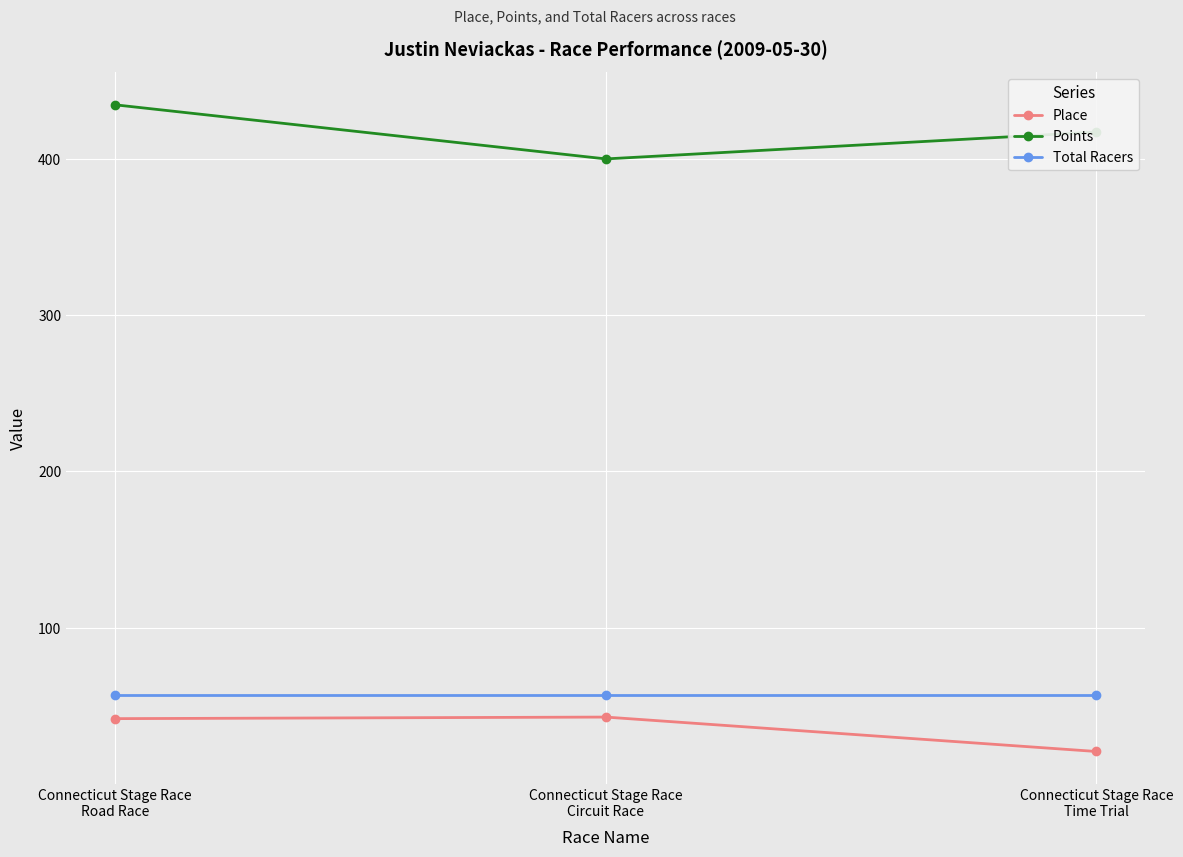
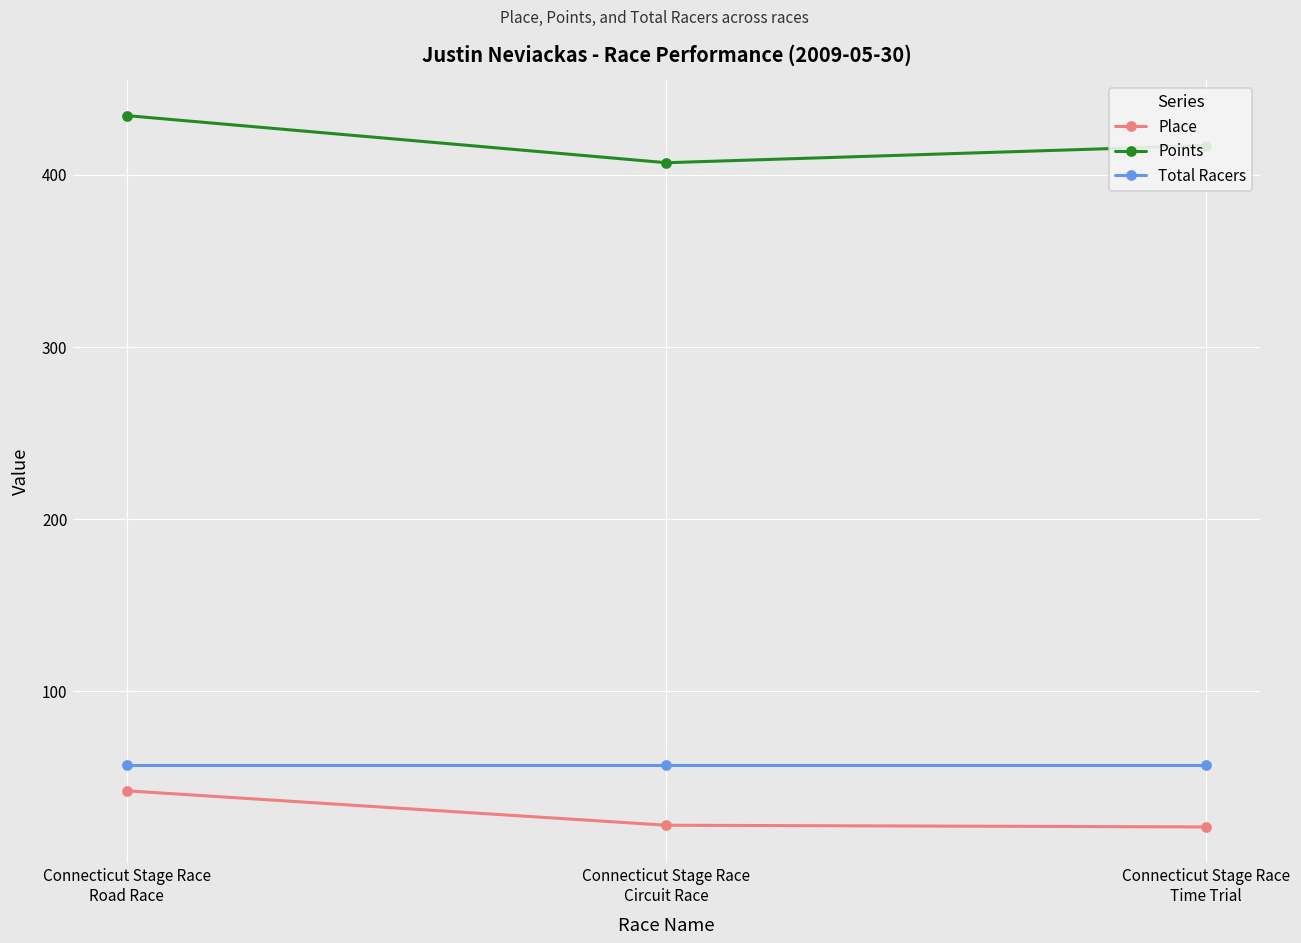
Place, Connecticut Stage Race Circuit Race: 43 -> 22
Points, Connecticut Stage Race Circuit Race: 400 -> 407
